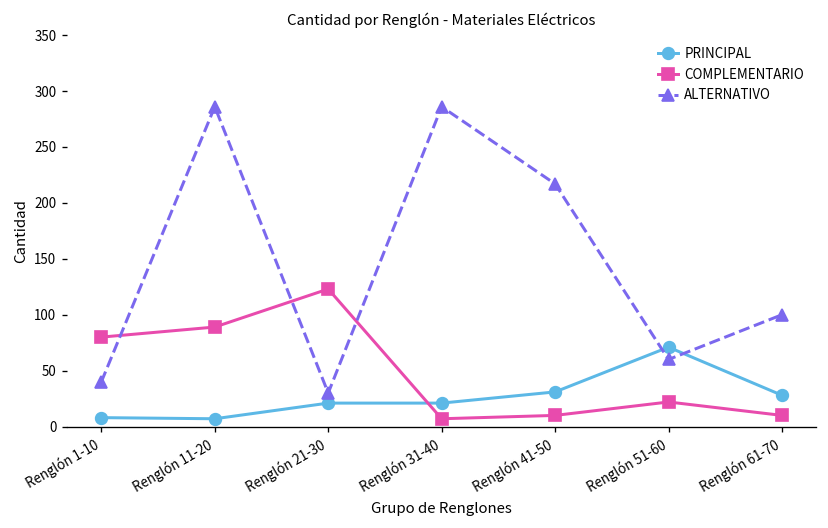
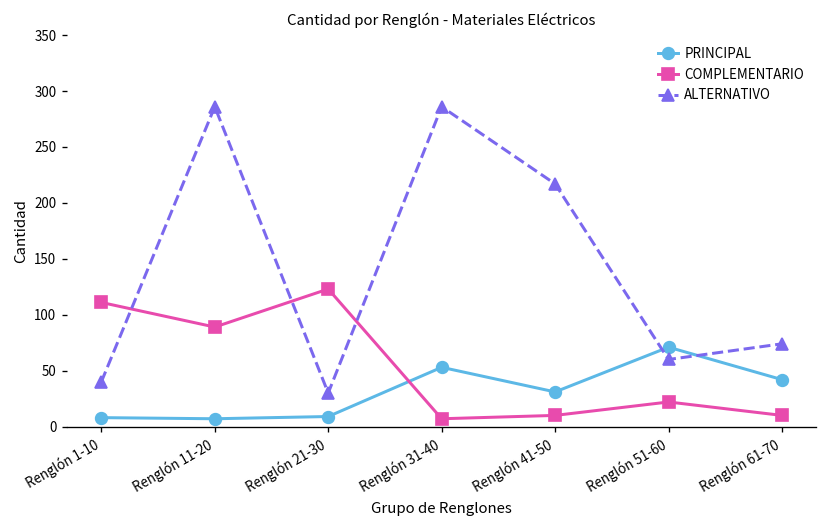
COMPLEMENTARIO, Renglón 1-10: 80 -> 110
PRINCIPAL, Renglón 21-30: 20 -> 10
PRINCIPAL, Renglón 31-40: 20 -> 50
PRINCIPAL, Renglón 61-70: 30 -> 40
ALTERNATIVO, Renglón 61-70: 100 -> 70
